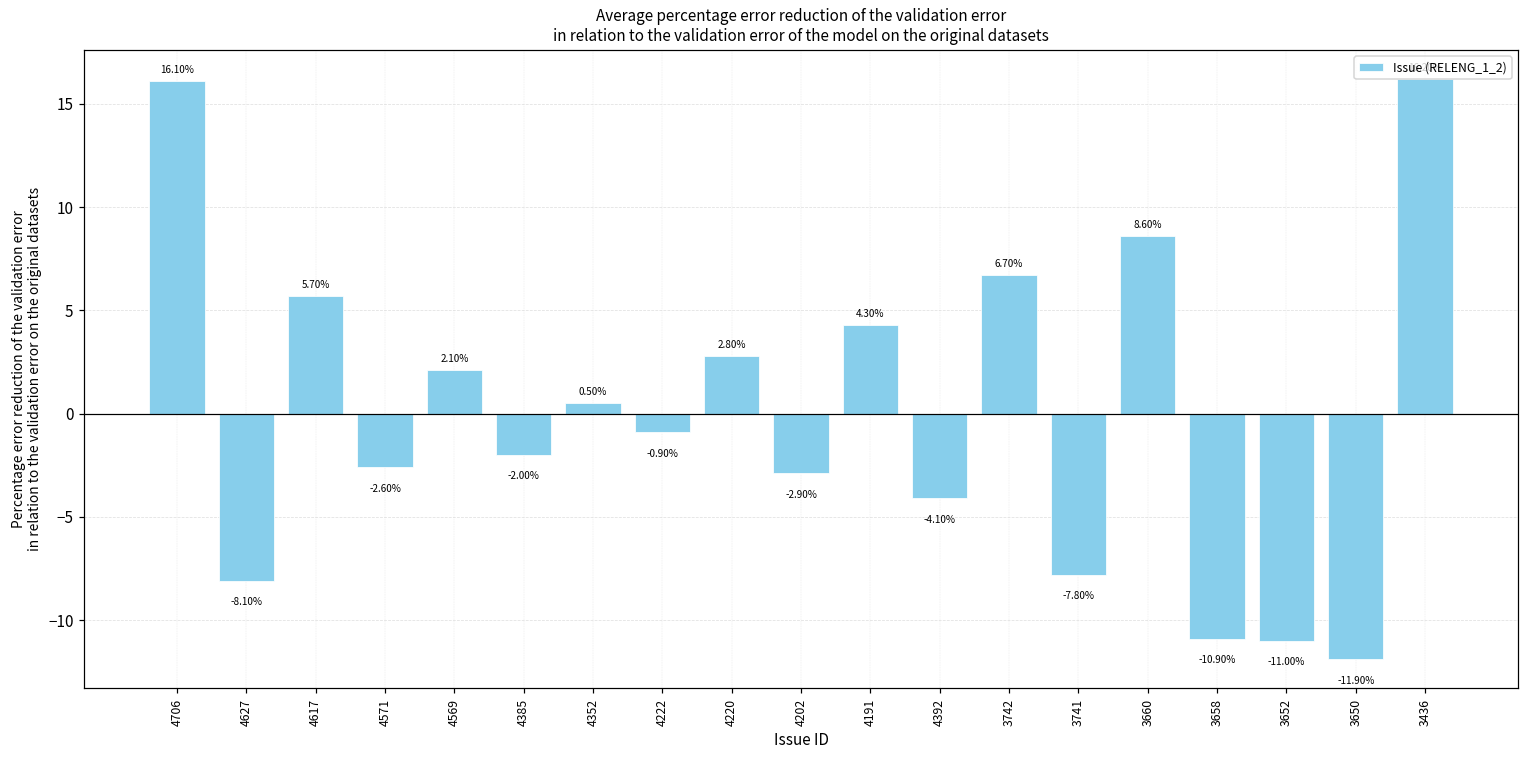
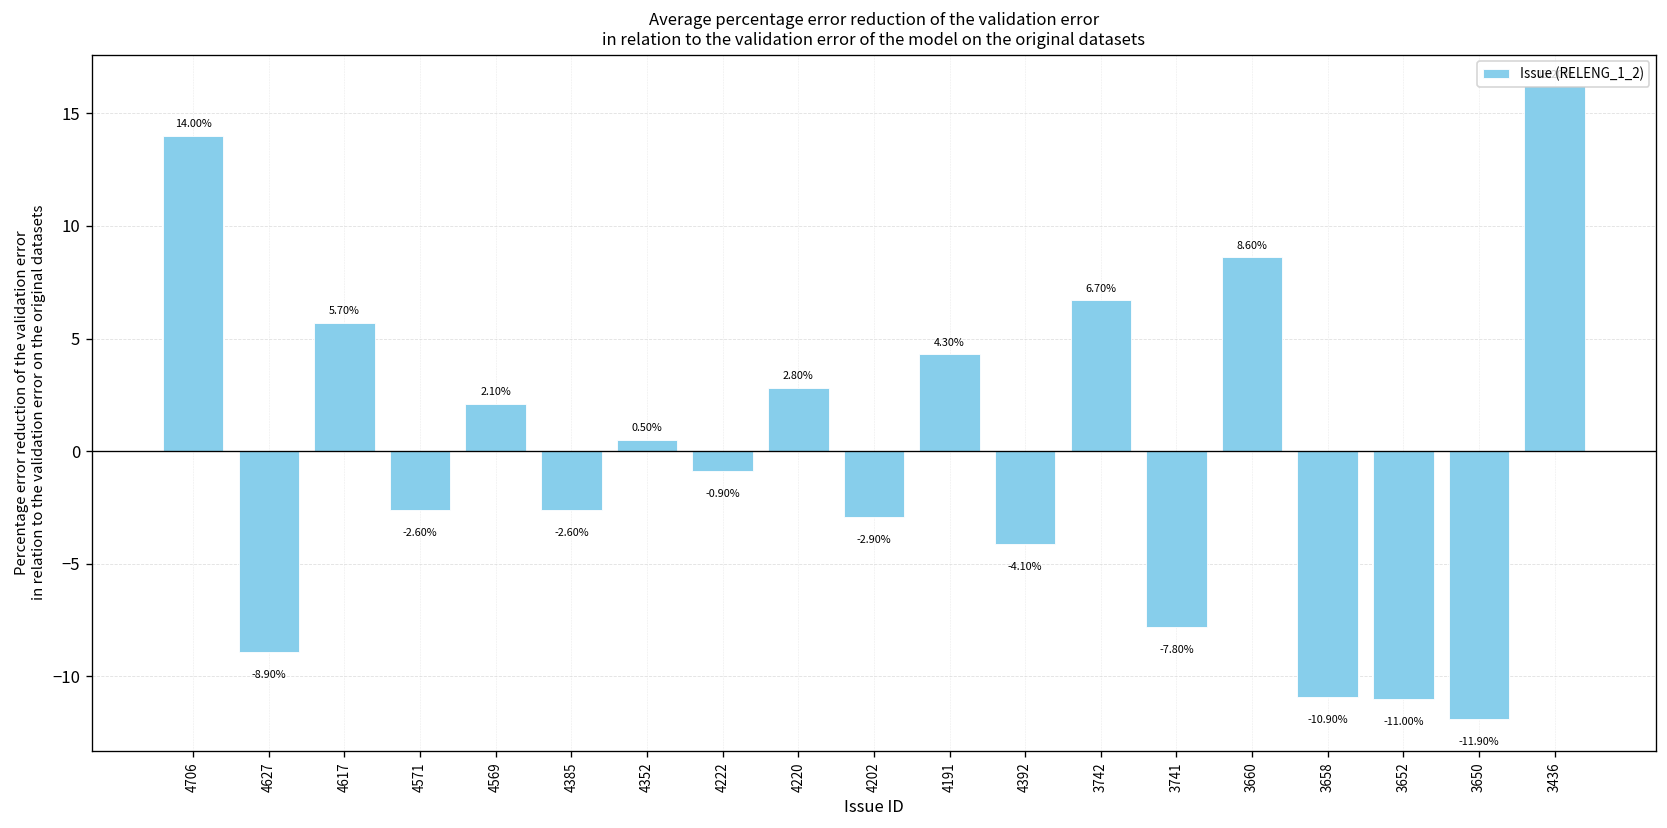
4706: 16.10% -> 14.00%
4627: -8.10% -> -8.90%
4385: -2.00% -> -2.60%
